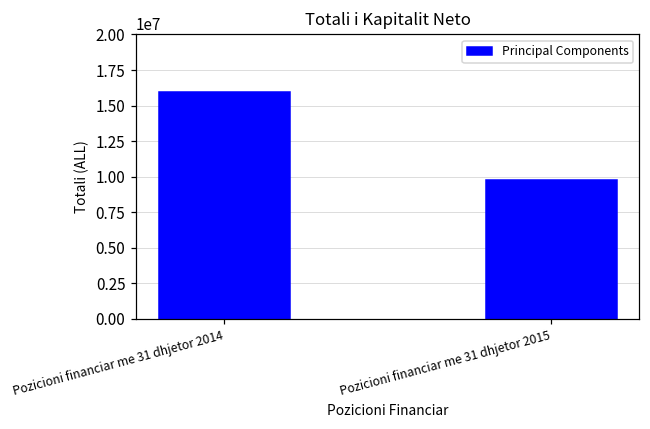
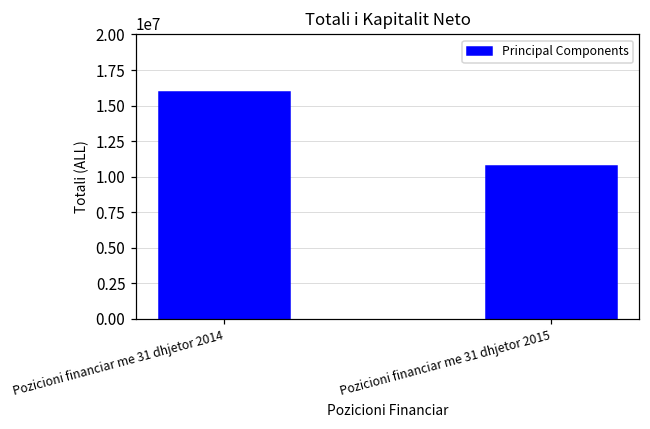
Pozicioni financiar me 31 dhjetor 2015: 9700000 -> 10800000
